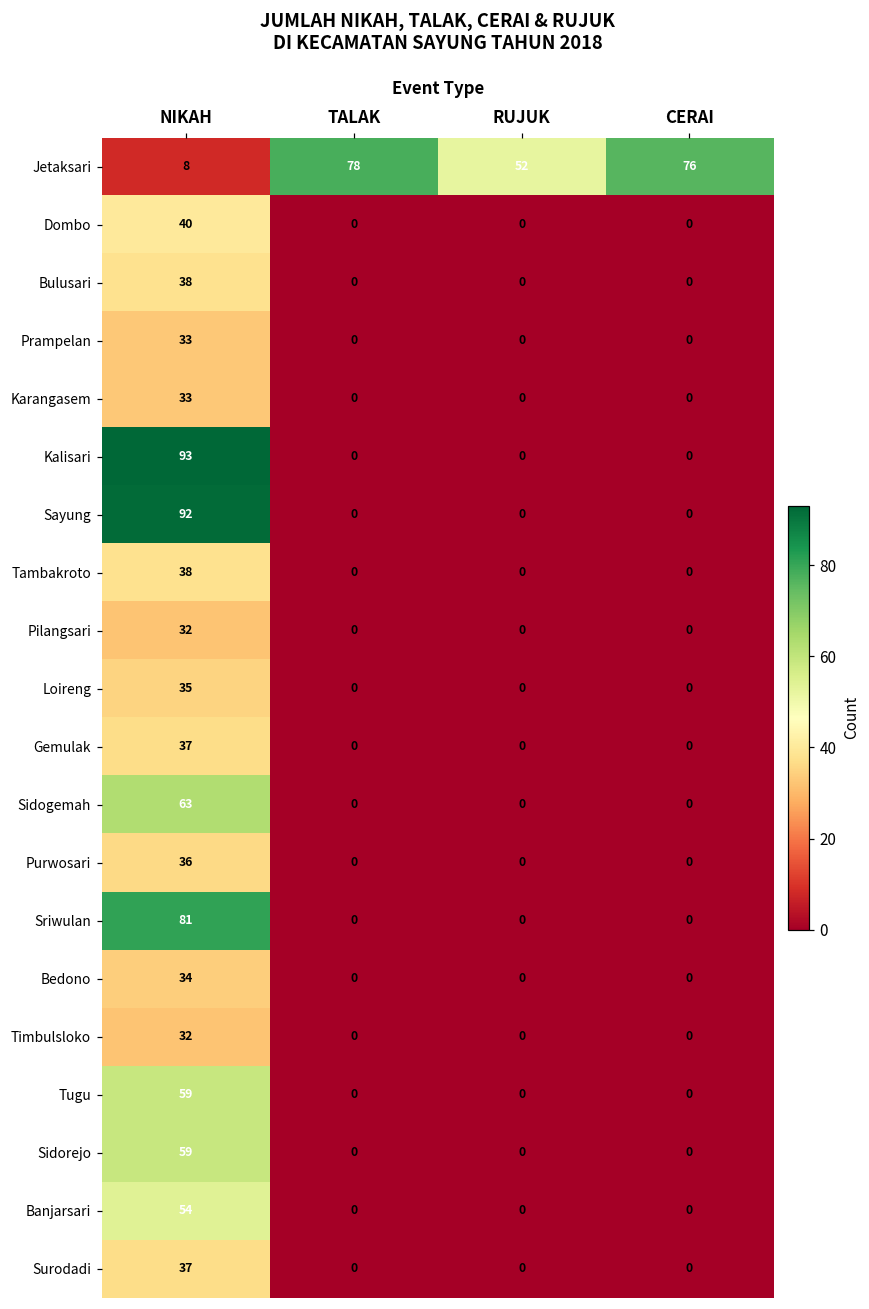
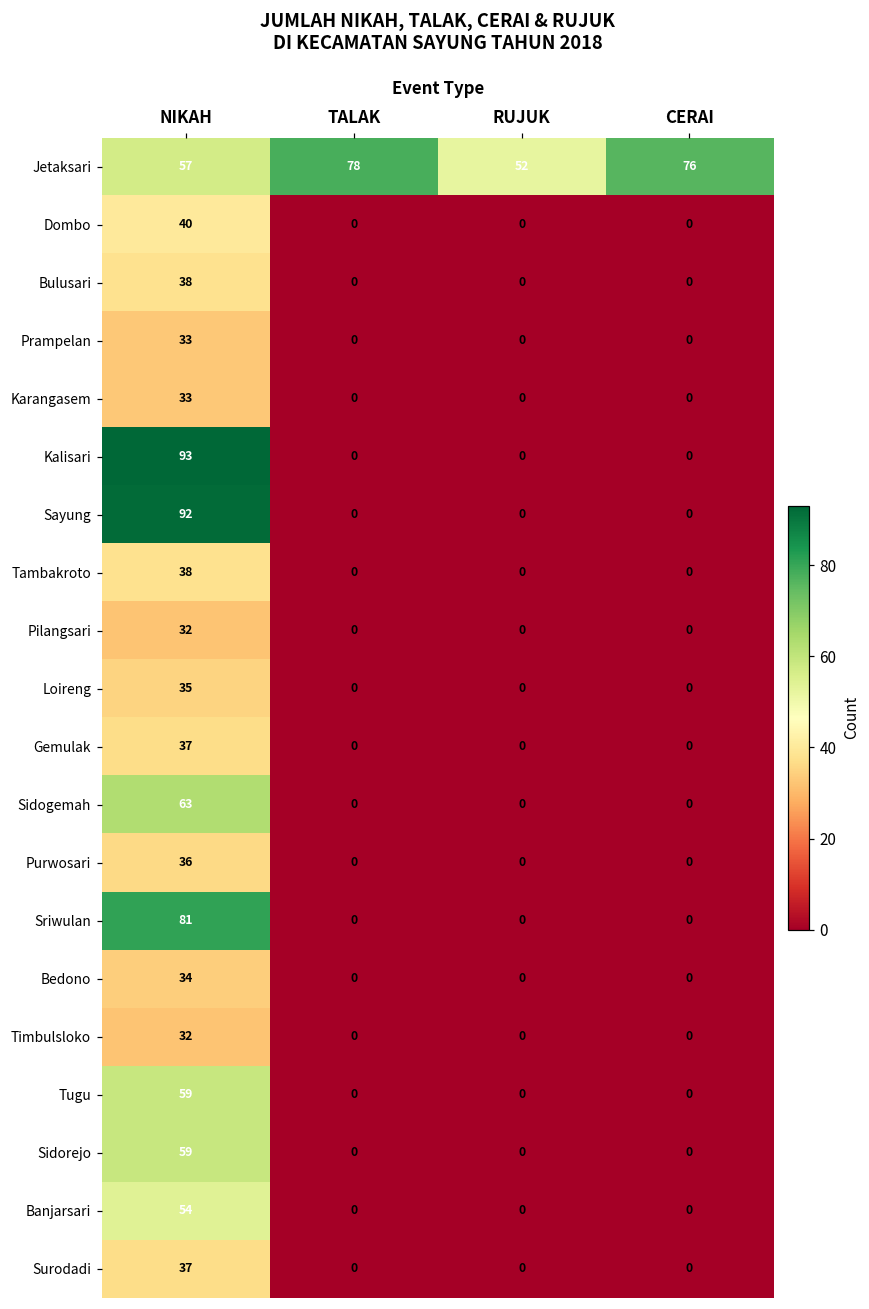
Jetaksari, NIKAH: 8 -> 57
